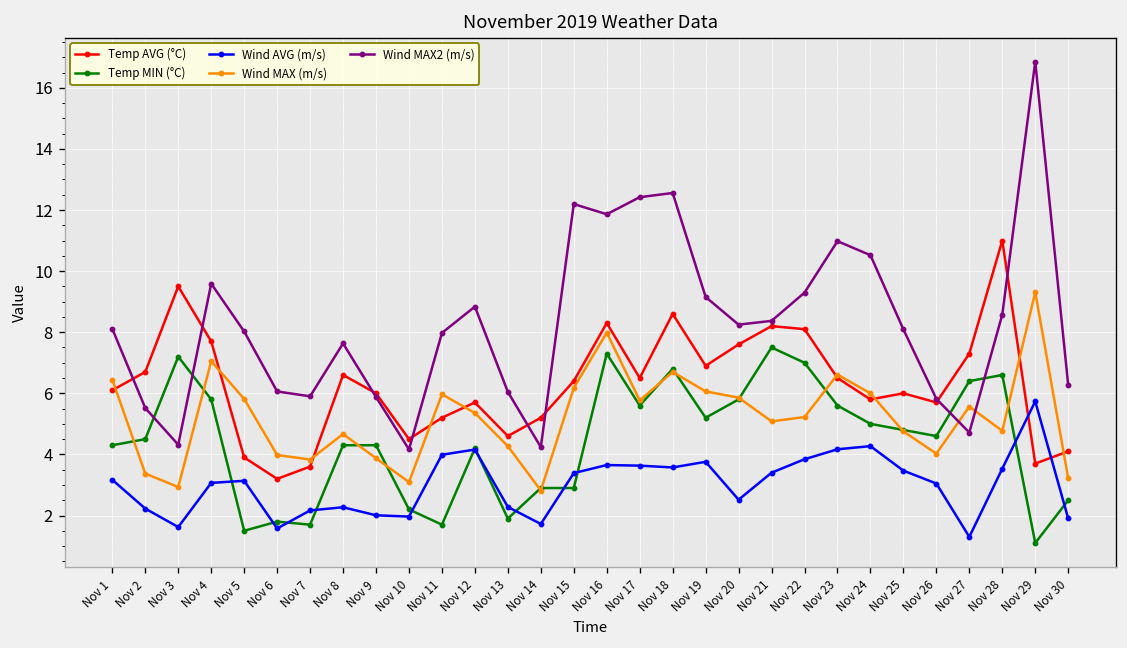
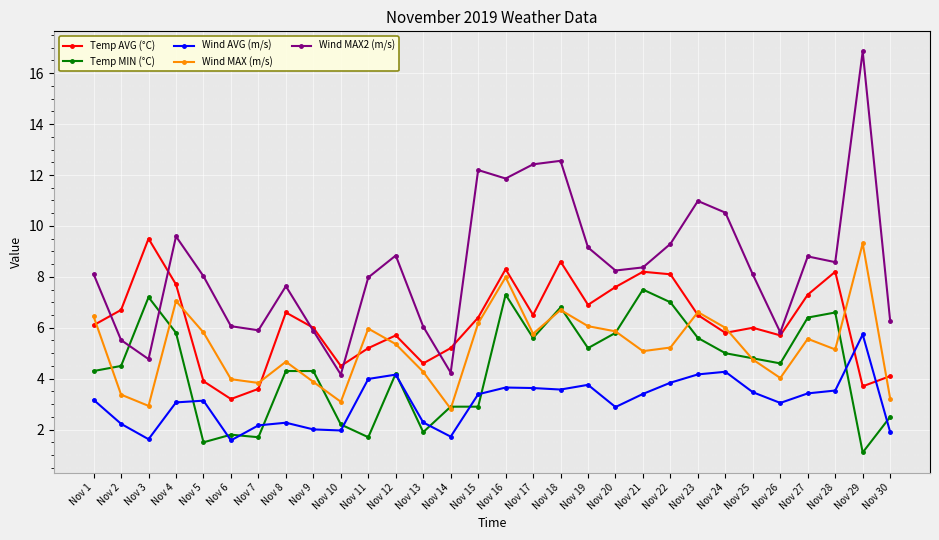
Wind MAX2 (m/s), Nov 3: 4.3 -> 4.8
Wind AVG (m/s), Nov 20: 2.5 -> 2.9
Wind AVG (m/s), Nov 27: 1.3 -> 3.4
Wind MAX2 (m/s), Nov 27: 4.7 -> 8.8
Temp AVG (°C), Nov 28: 11.0 -> 8.2
Wind MAX (m/s), Nov 28: 4.8 -> 5.1
